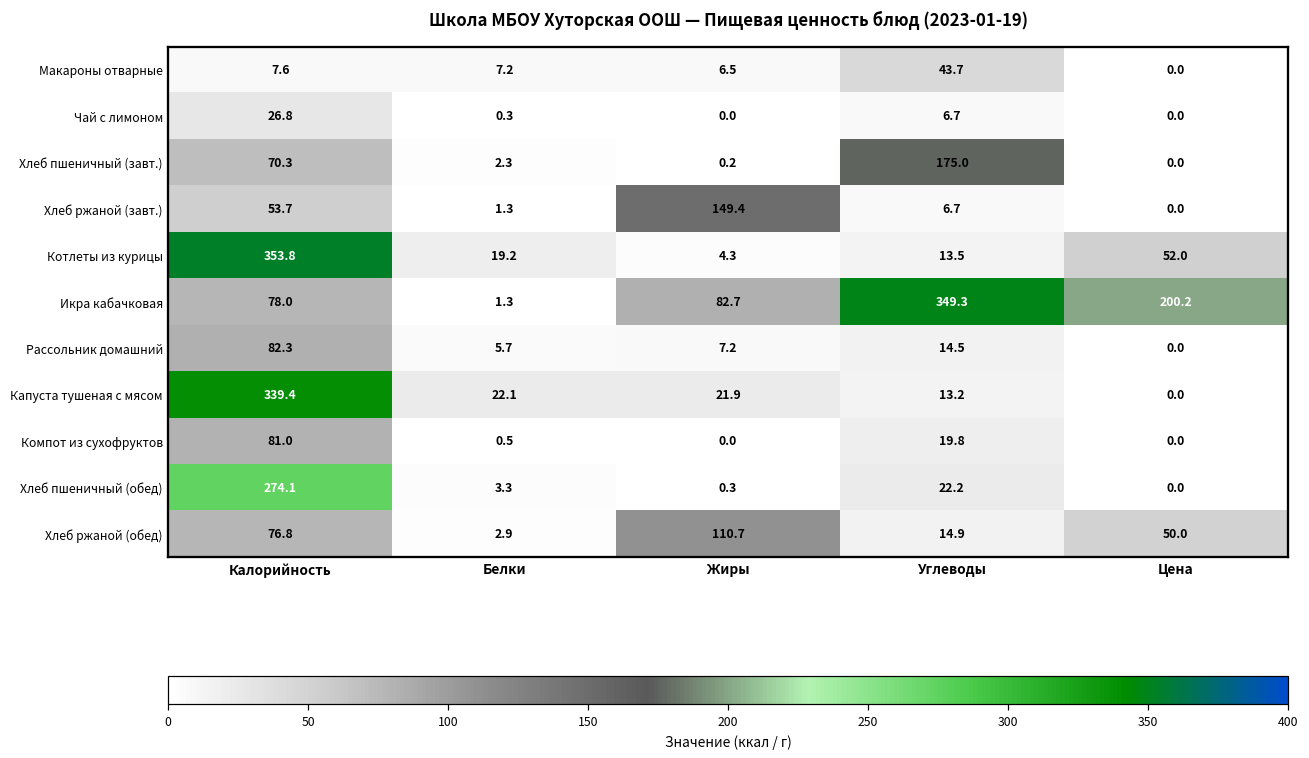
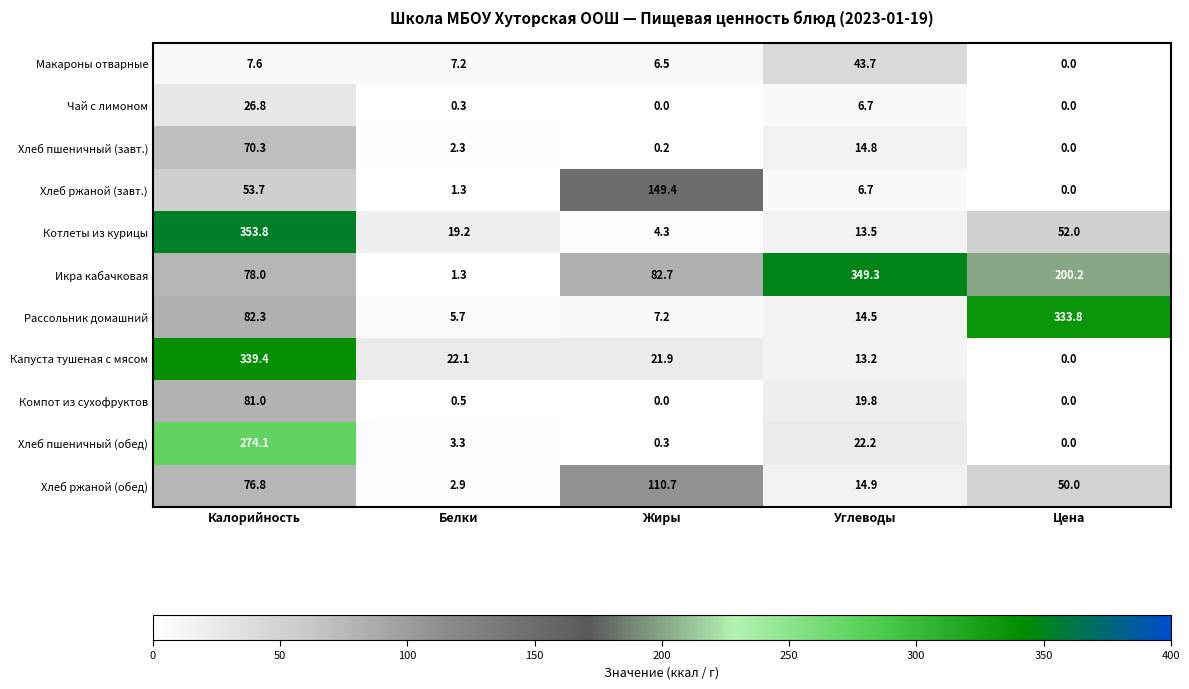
Хлеб пшеничный (завт.), Углеводы: 175.0 -> 14.8
Рассольник домашний, Цена: 0.0 -> 333.8
